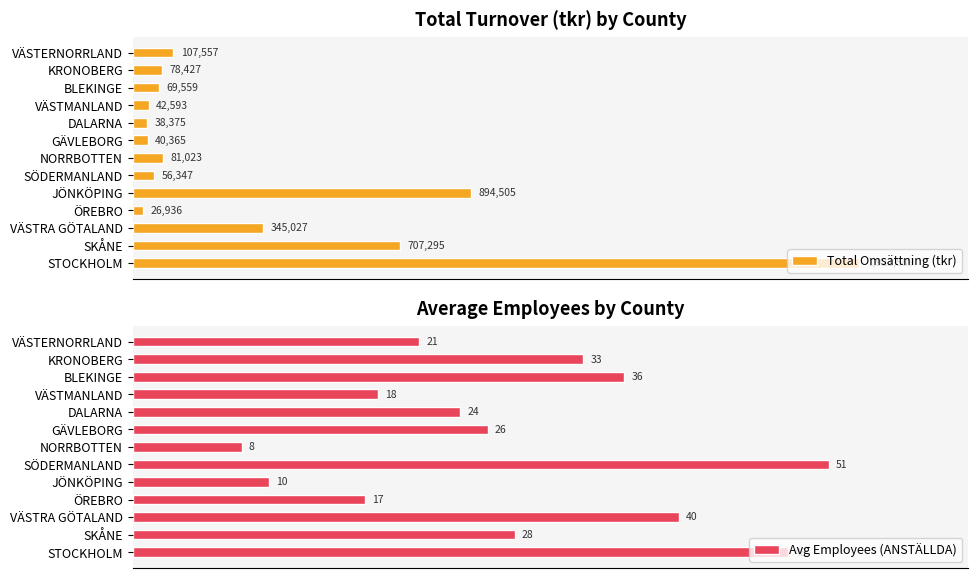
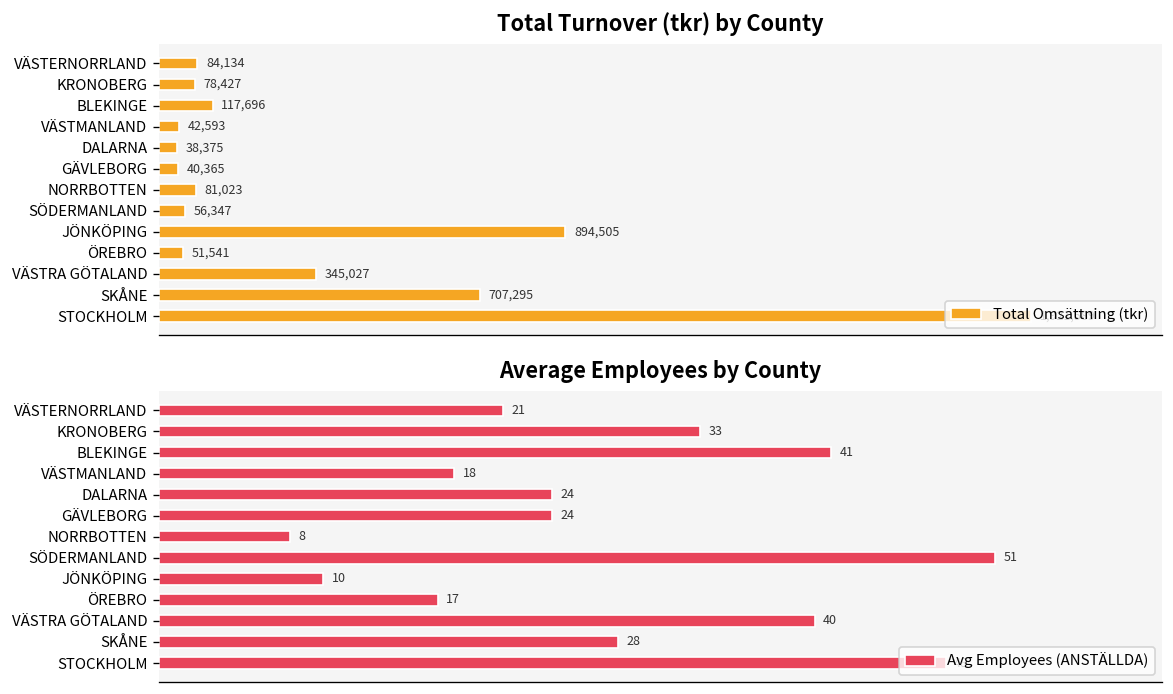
Total Turnover (tkr) by County, VÄSTERNORRLAND: 107,557 -> 84,134
Total Turnover (tkr) by County, BLEKINGE: 69,559 -> 117,696
Total Turnover (tkr) by County, ÖREBRO: 26,936 -> 51,541
Average Employees by County, BLEKINGE: 36 -> 41
Average Employees by County, GÄVLEBORG: 26 -> 24
